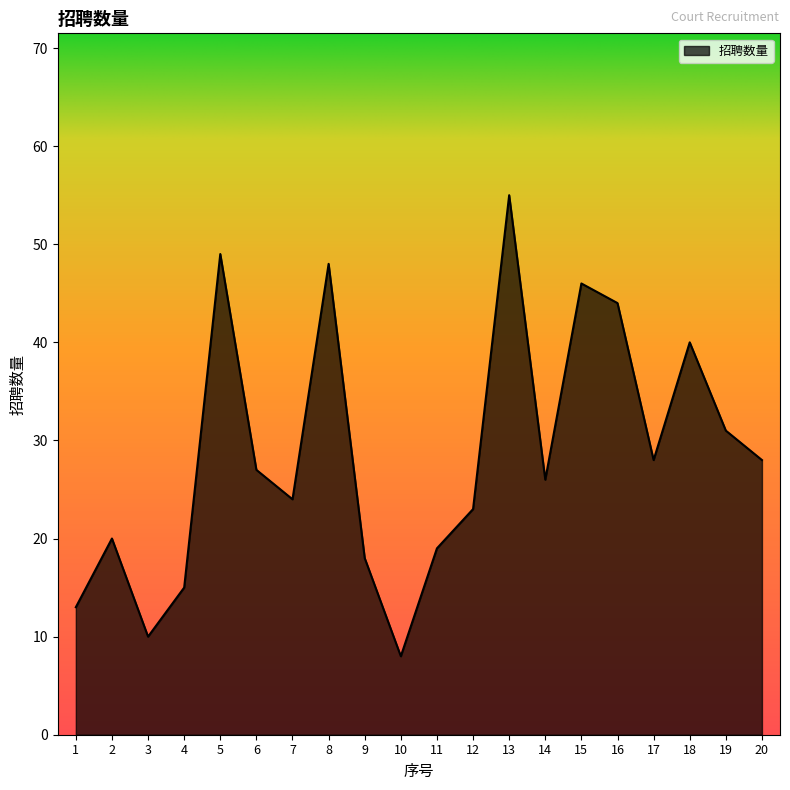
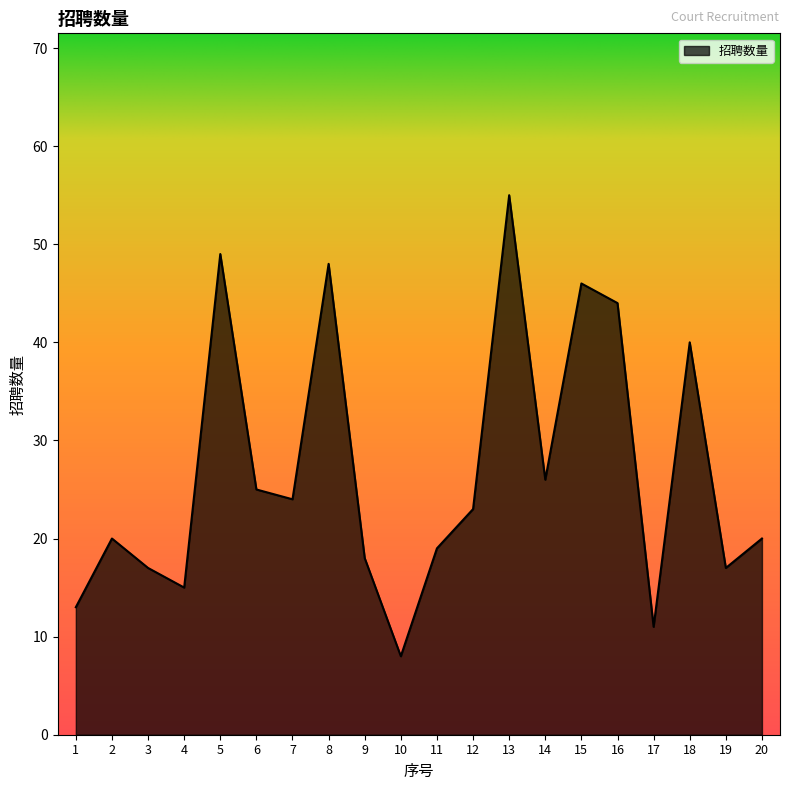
3: 10 -> 17
6: 27 -> 25
17: 28 -> 11
19: 31 -> 17
20: 28 -> 20
